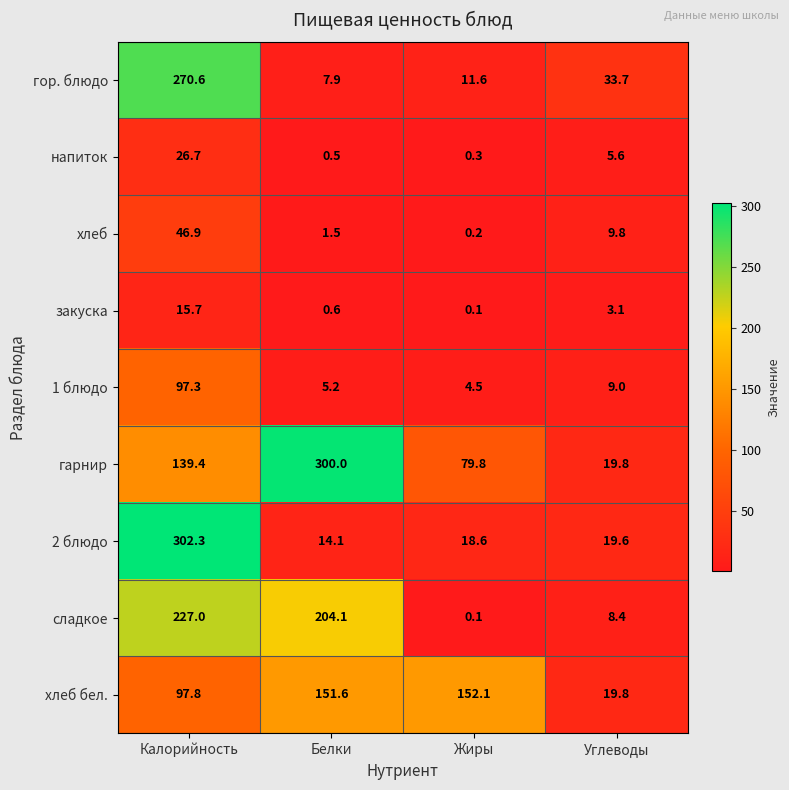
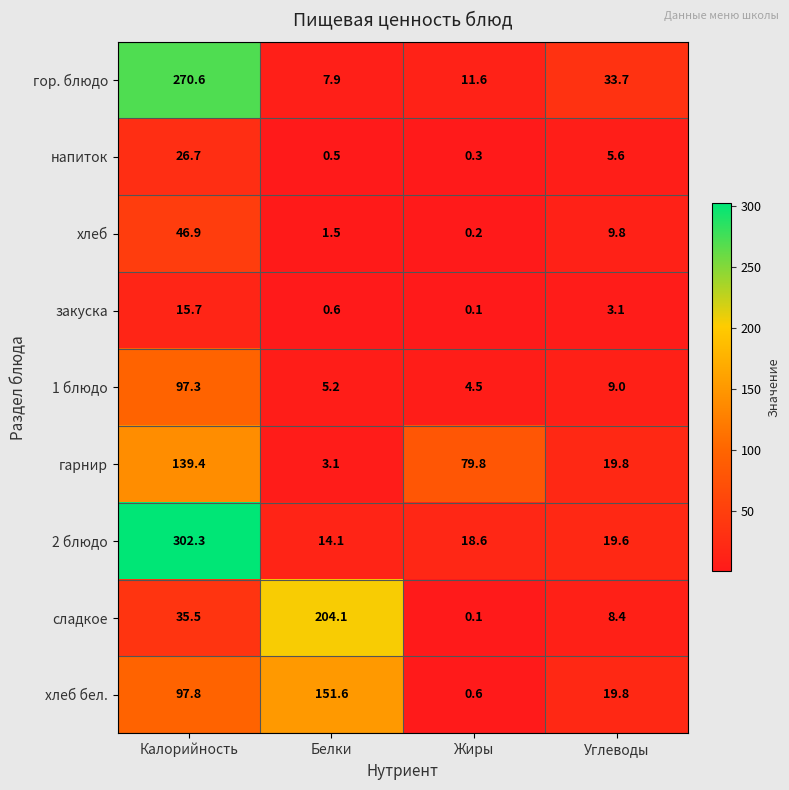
гарнир, Белки: 300.0 -> 3.1
сладкое, Калорийность: 227.0 -> 35.5
хлеб бел., Жиры: 152.1 -> 0.6
